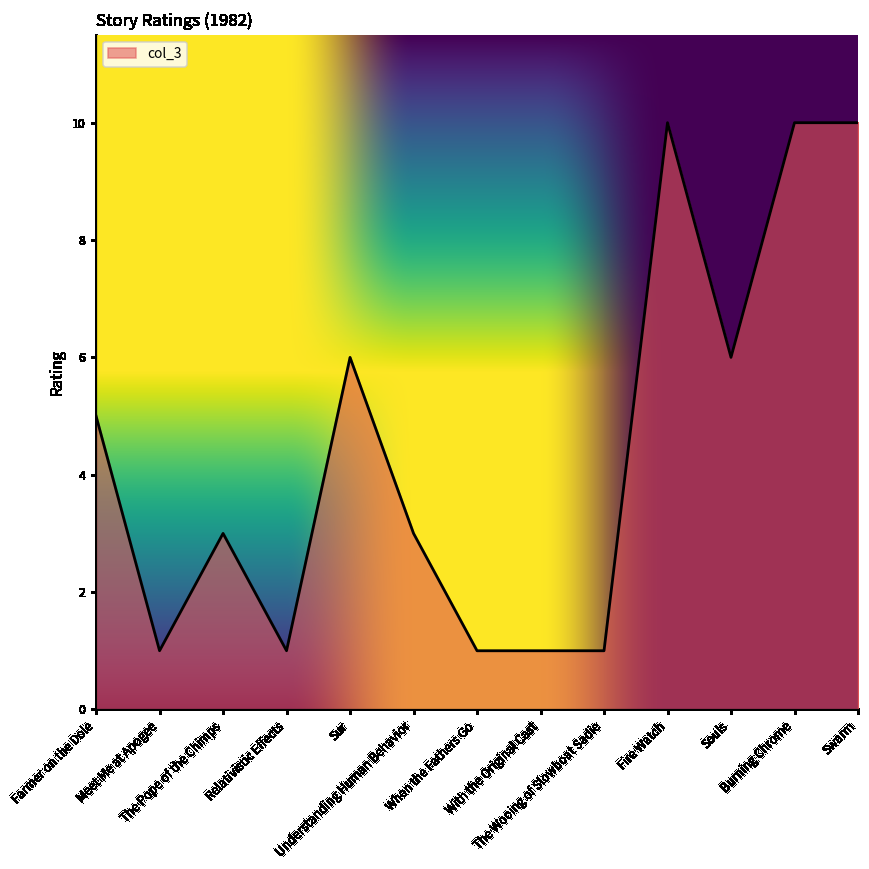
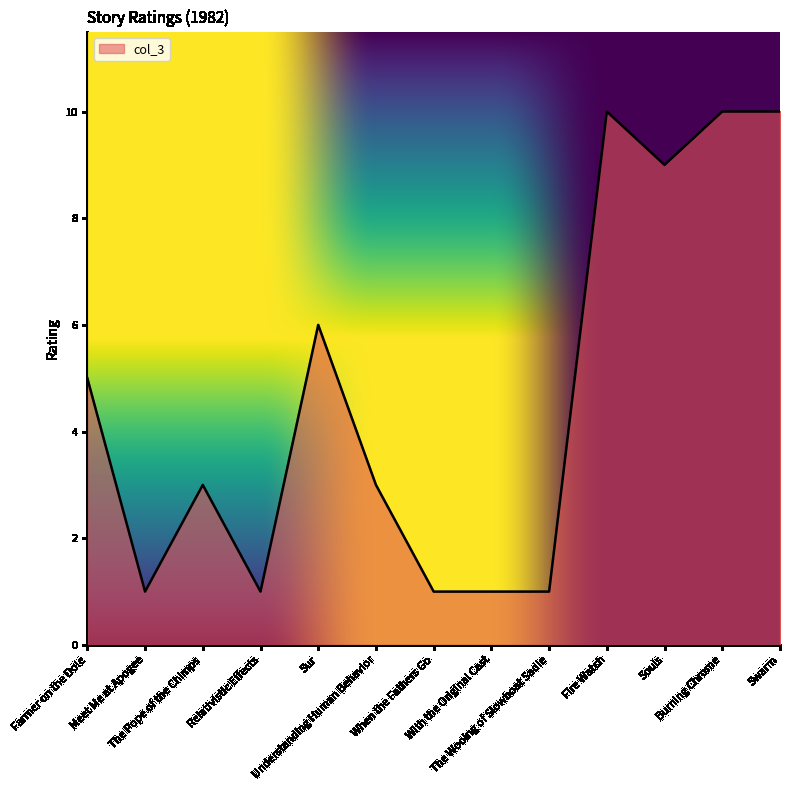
Souls: 6 -> 9
